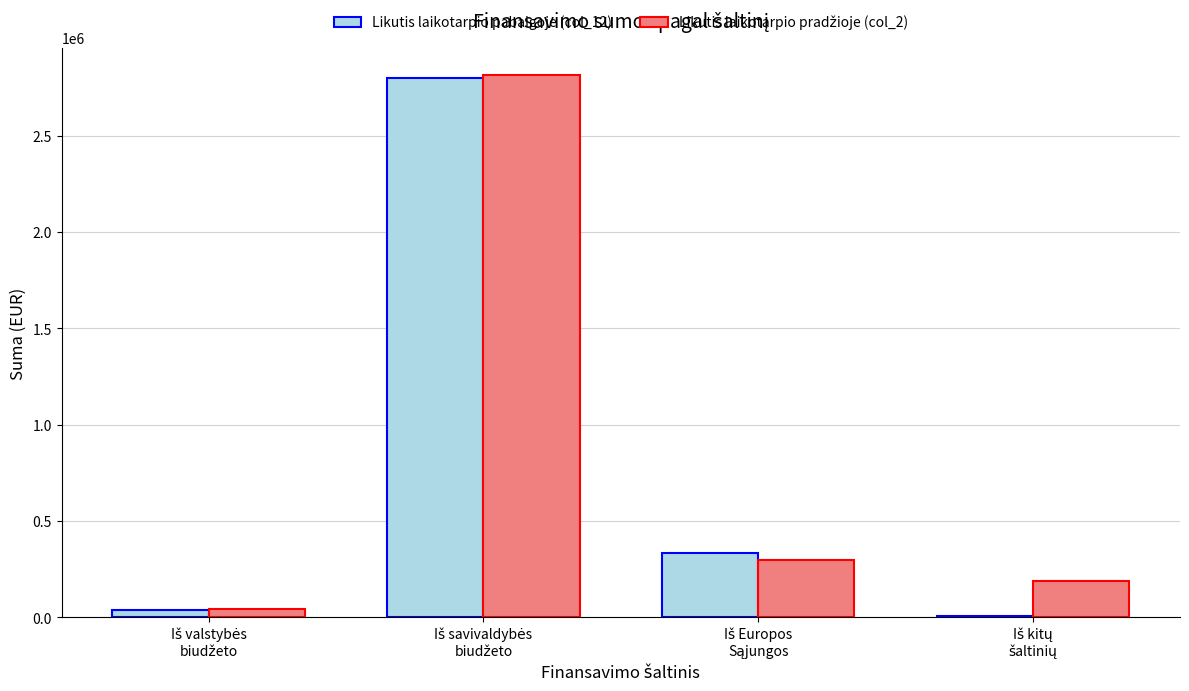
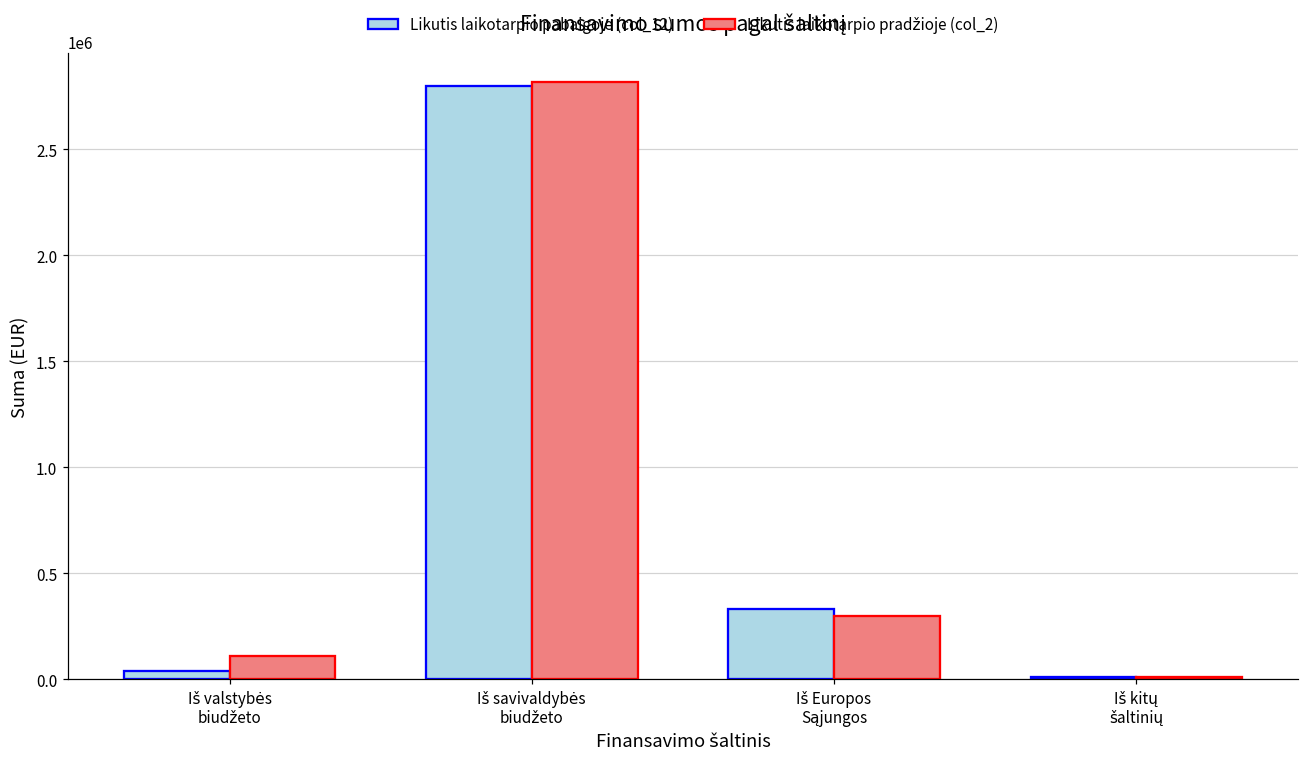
Likutis laikotarpio pradžioje (col_2), Iš valstybės biudžeto: 40000 -> 110000
Likutis laikotarpio pradžioje (col_2), Iš kitų šaltinių: 190000 -> 10000
